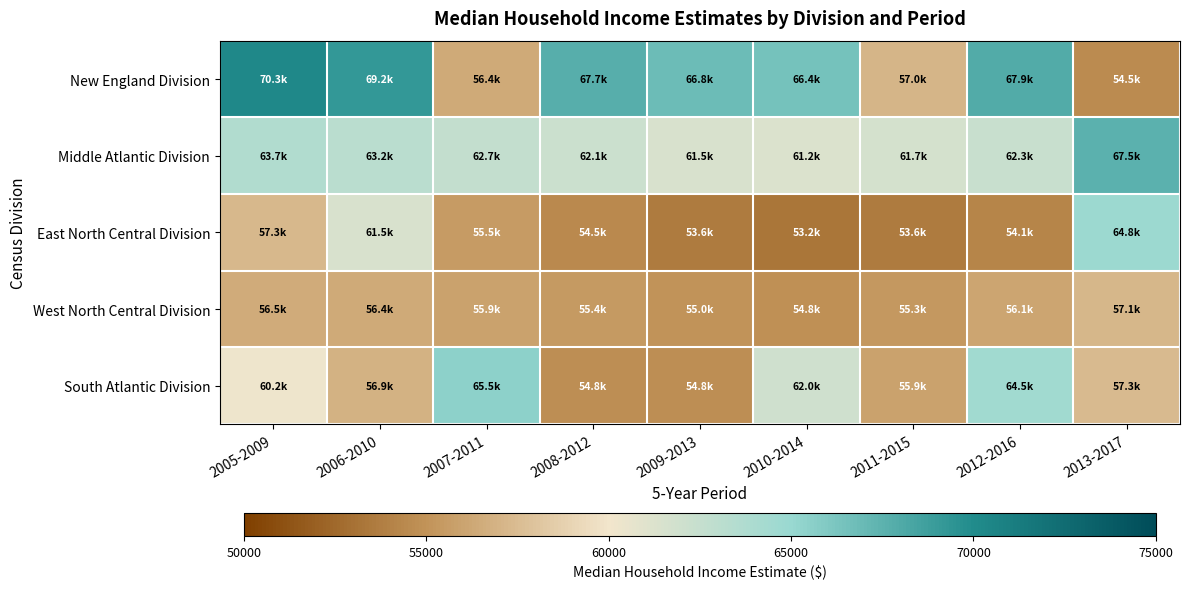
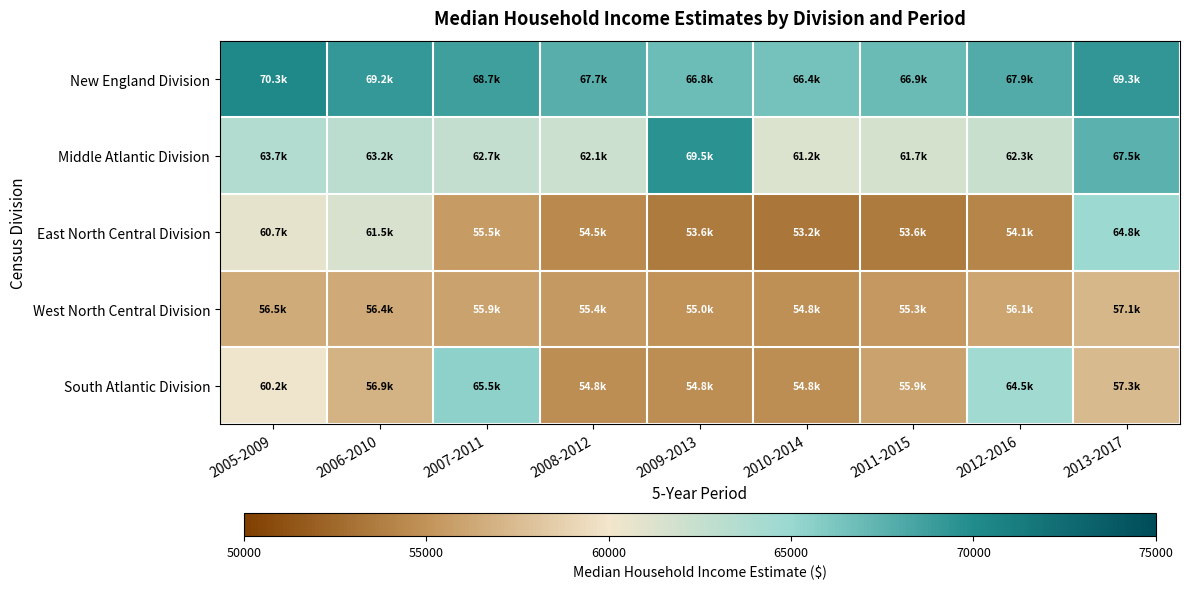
New England Division, 2007-2011: 56.4k -> 68.7k
New England Division, 2011-2015: 57.0k -> 66.9k
New England Division, 2013-2017: 54.5k -> 69.3k
Middle Atlantic Division, 2009-2013: 61.5k -> 69.5k
East North Central Division, 2005-2009: 57.3k -> 60.7k
South Atlantic Division, 2010-2014: 62.0k -> 54.8k
